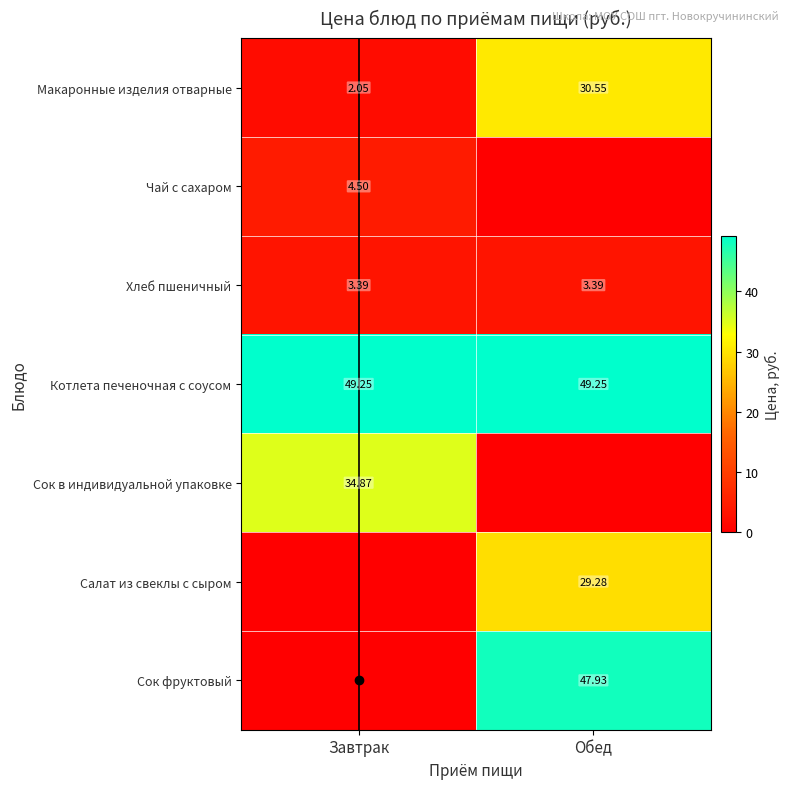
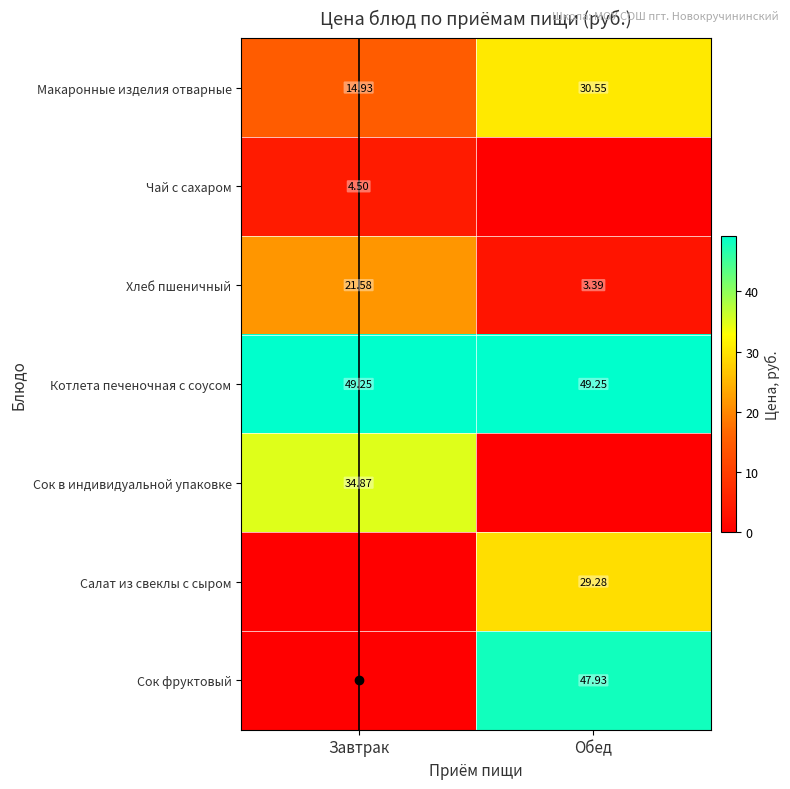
Макаронные изделия отварные, Завтрак: 2.05 -> 14.93
Хлеб пшеничный, Завтрак: 3.39 -> 21.58
